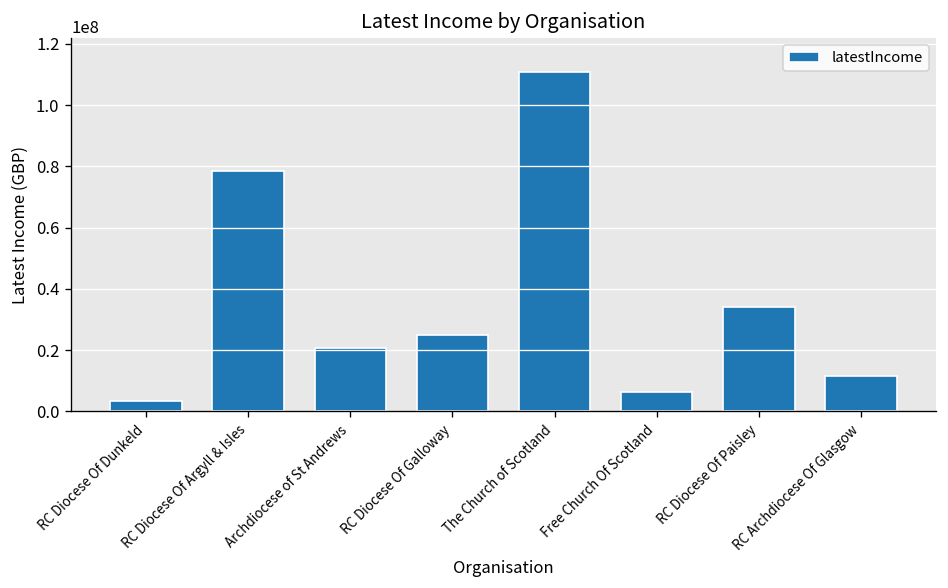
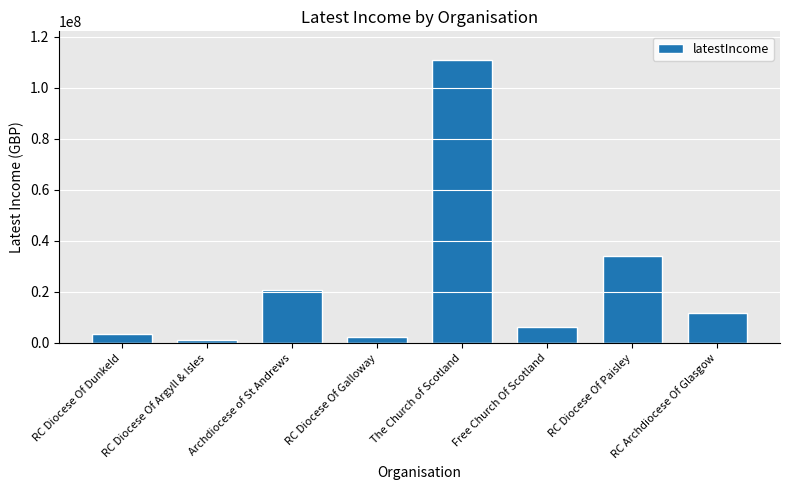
RC Diocese Of Argyll & Isles: 79000000 -> 1000000
RC Diocese Of Galloway: 25000000 -> 2000000
